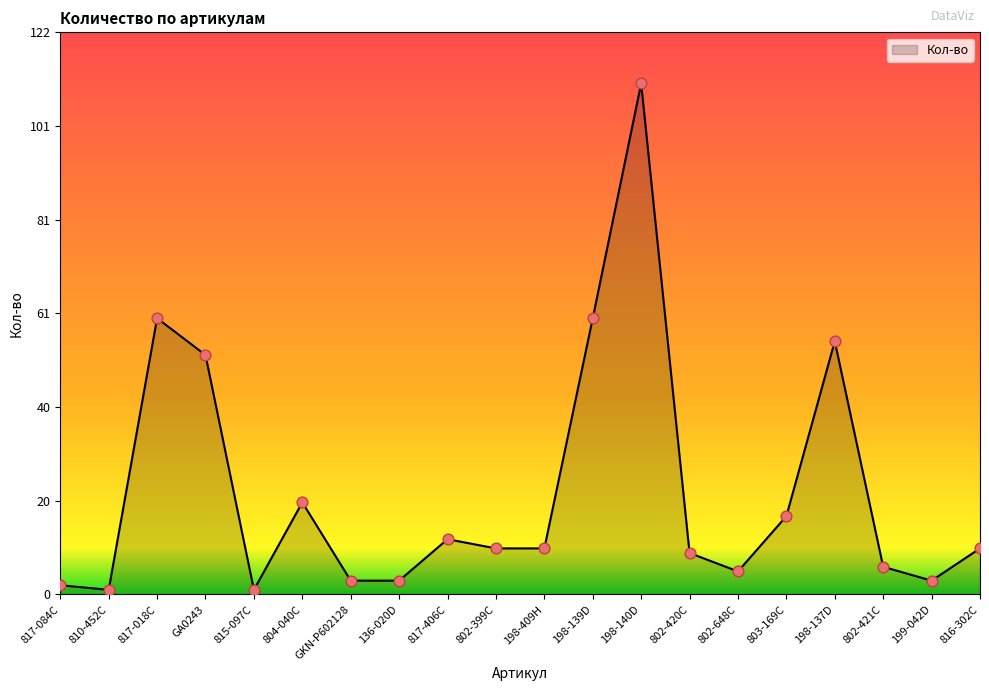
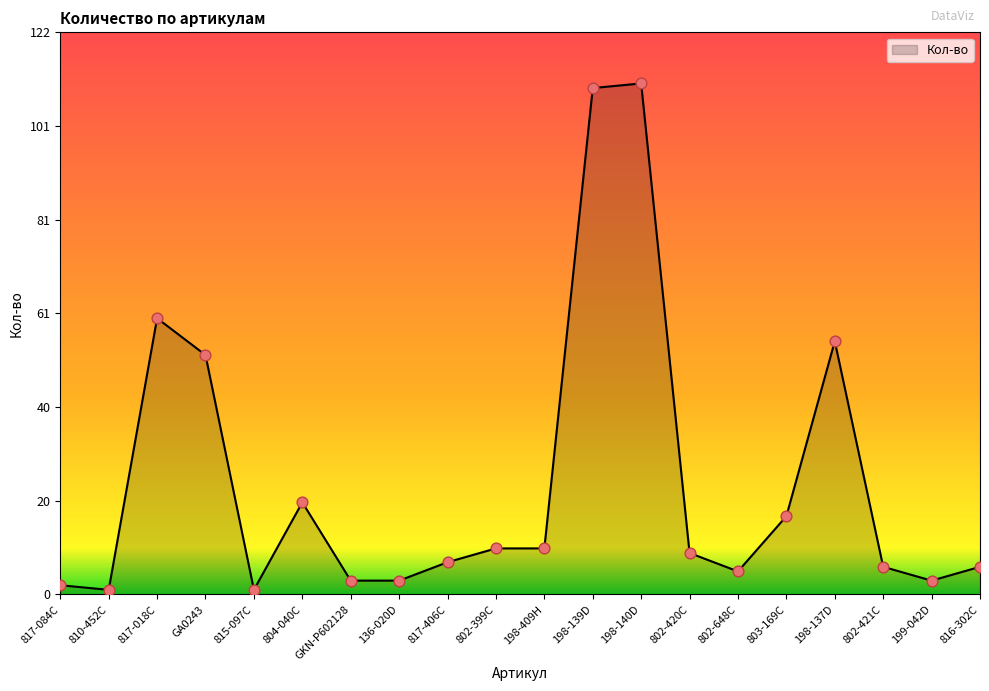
817-406С: 12 -> 7
198-139D: 60 -> 110
816-302С: 10 -> 6
